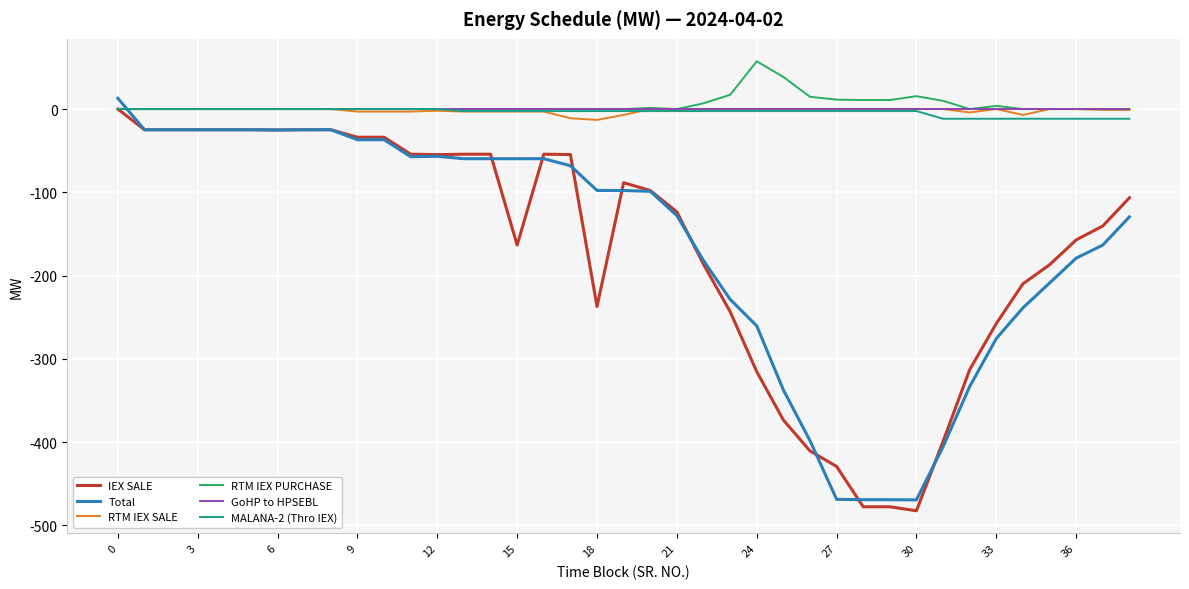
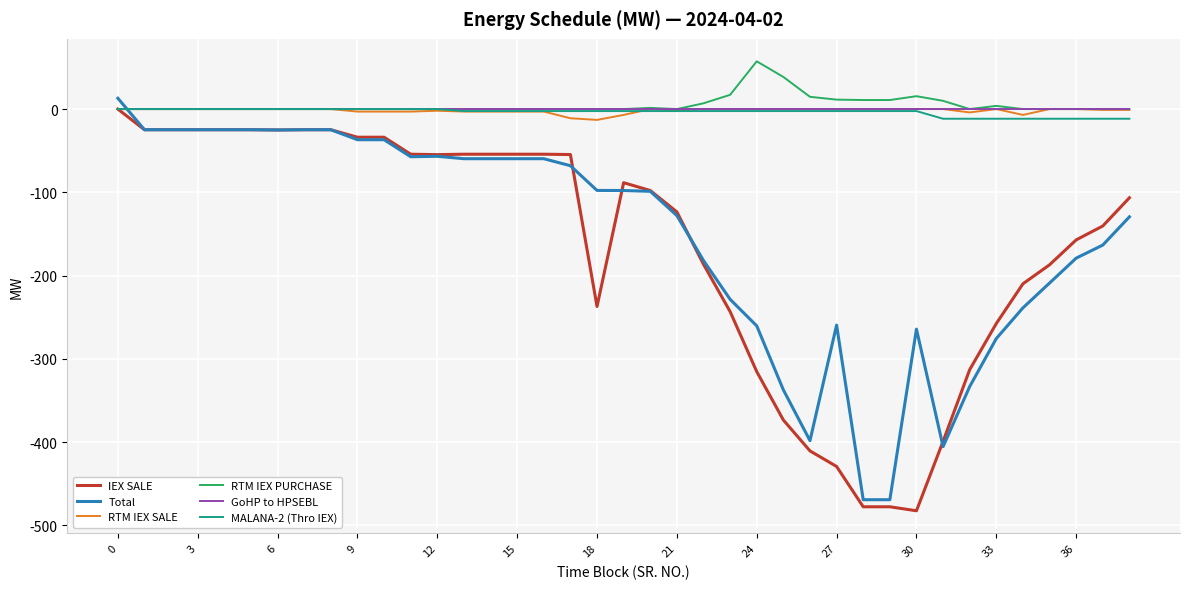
IEX SALE, 15: -160 -> -50
Total, 27: -470 -> -260
Total, 30: -470 -> -260
